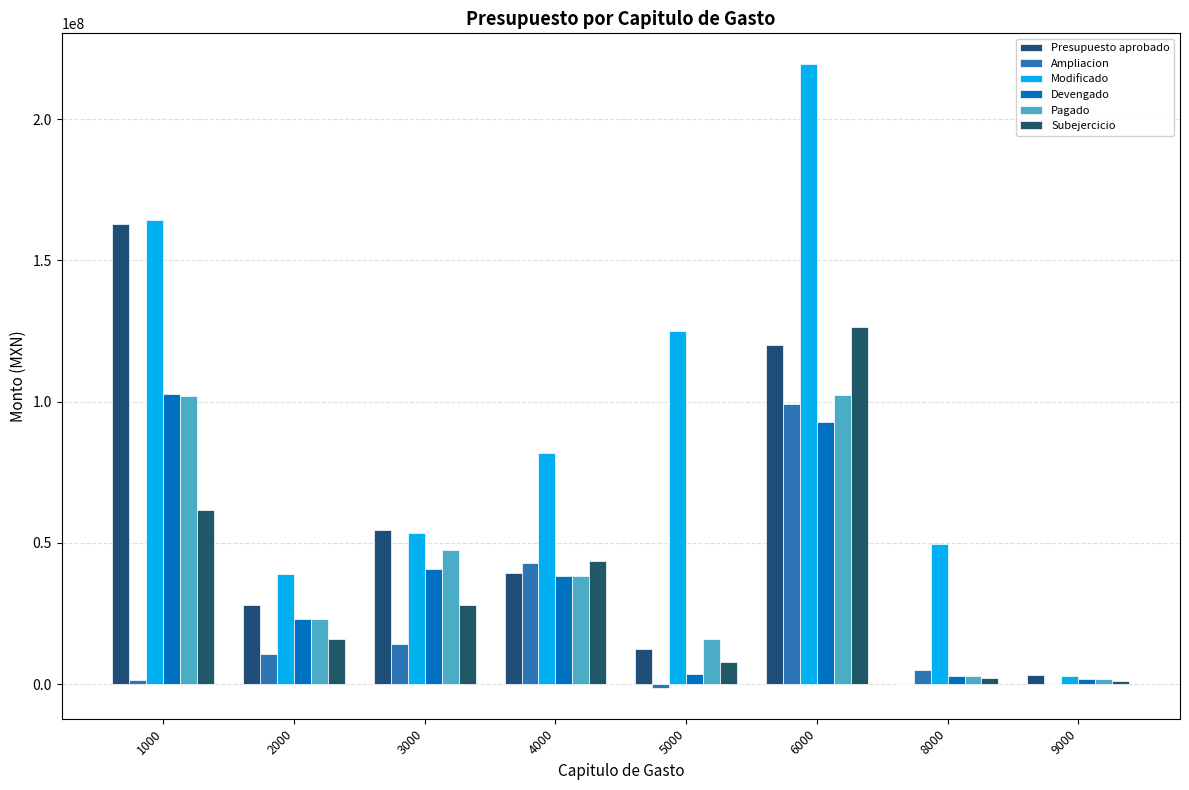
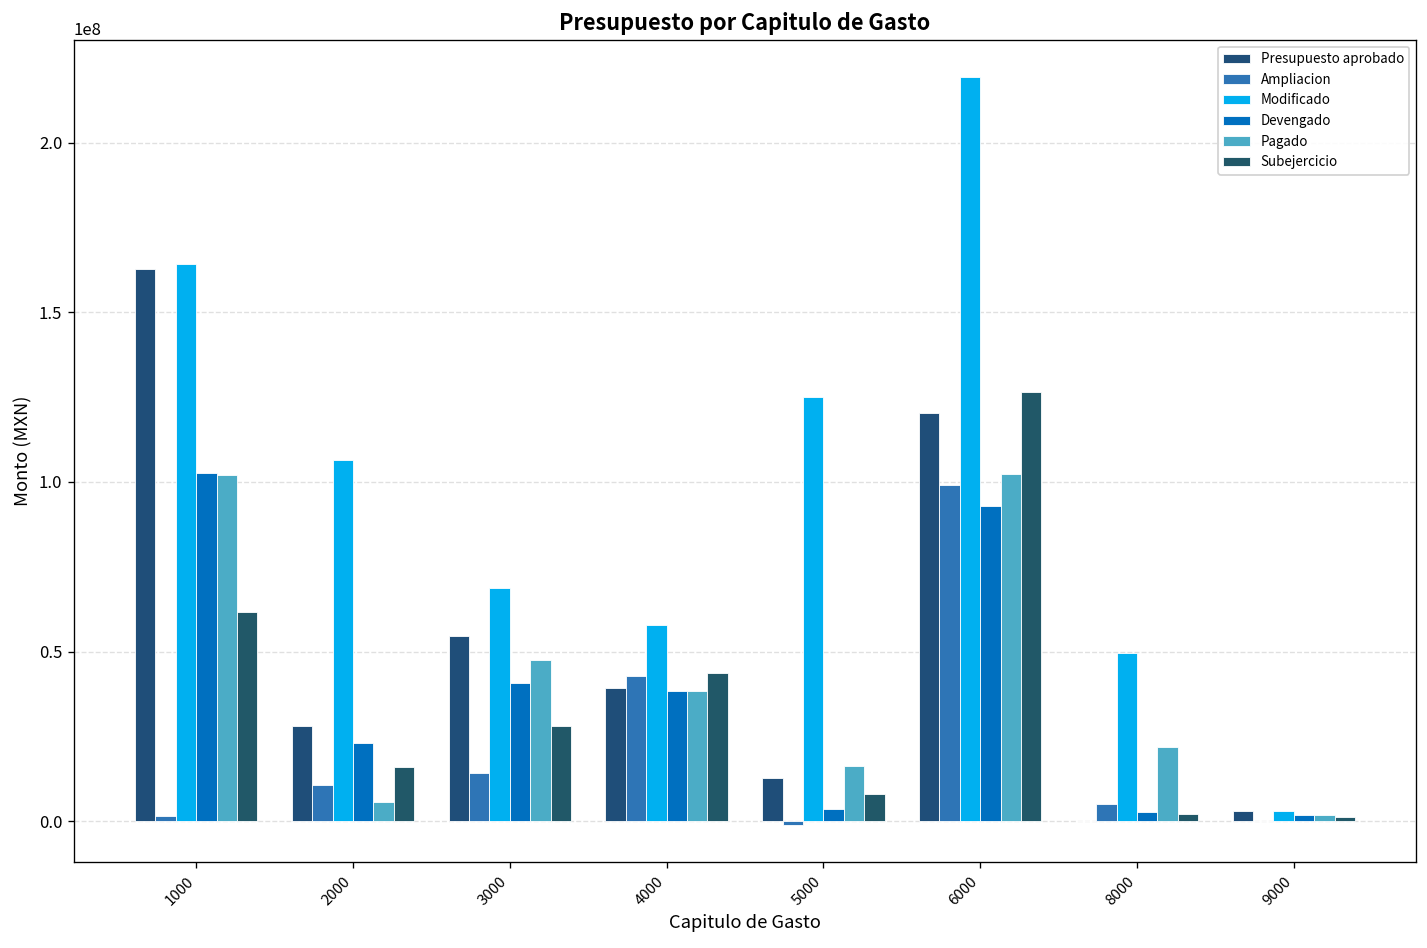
Modificado, 2000: 39000000 -> 106000000
Pagado, 2000: 23000000 -> 6000000
Modificado, 3000: 54000000 -> 69000000
Modificado, 4000: 82000000 -> 58000000
Pagado, 8000: 3000000 -> 22000000
